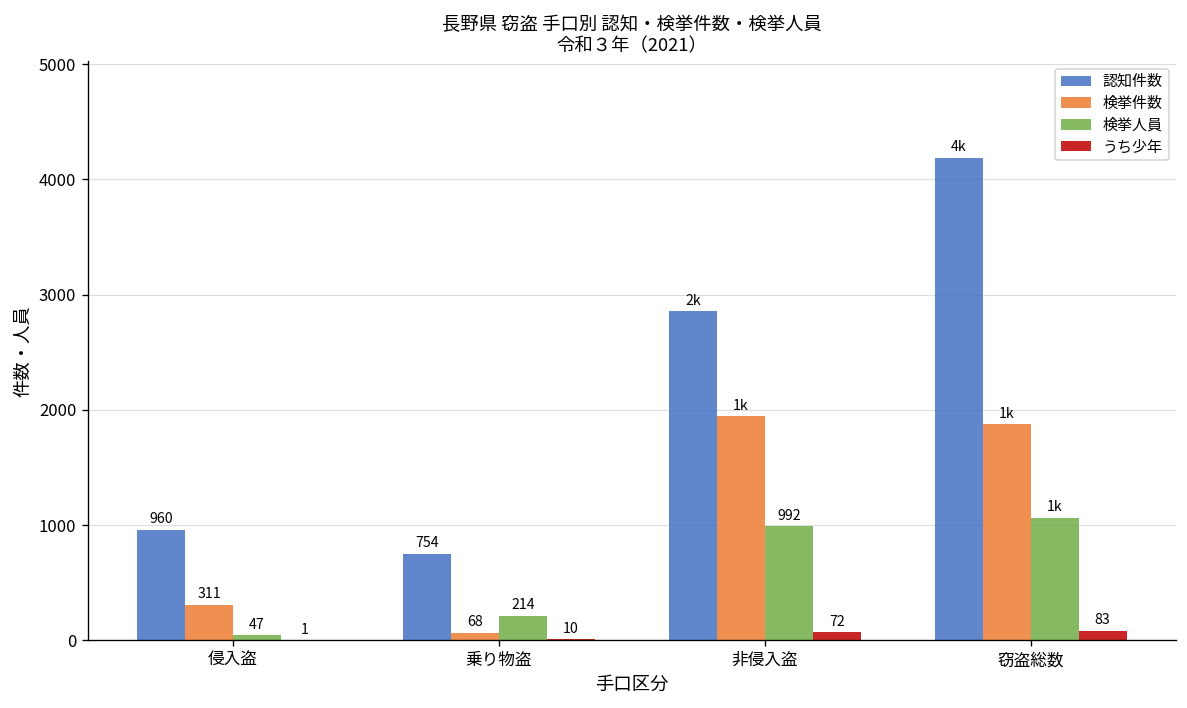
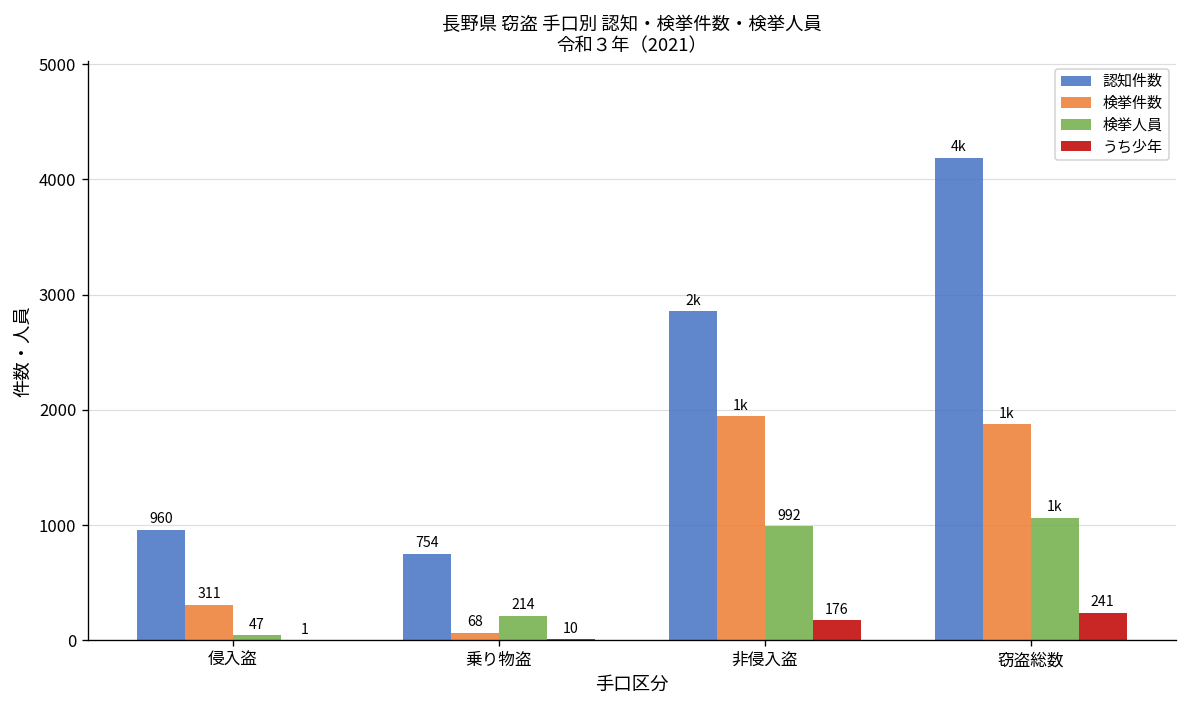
うち少年, 非侵入盗: 72 -> 176
うち少年, 窃盗総数: 83 -> 241
